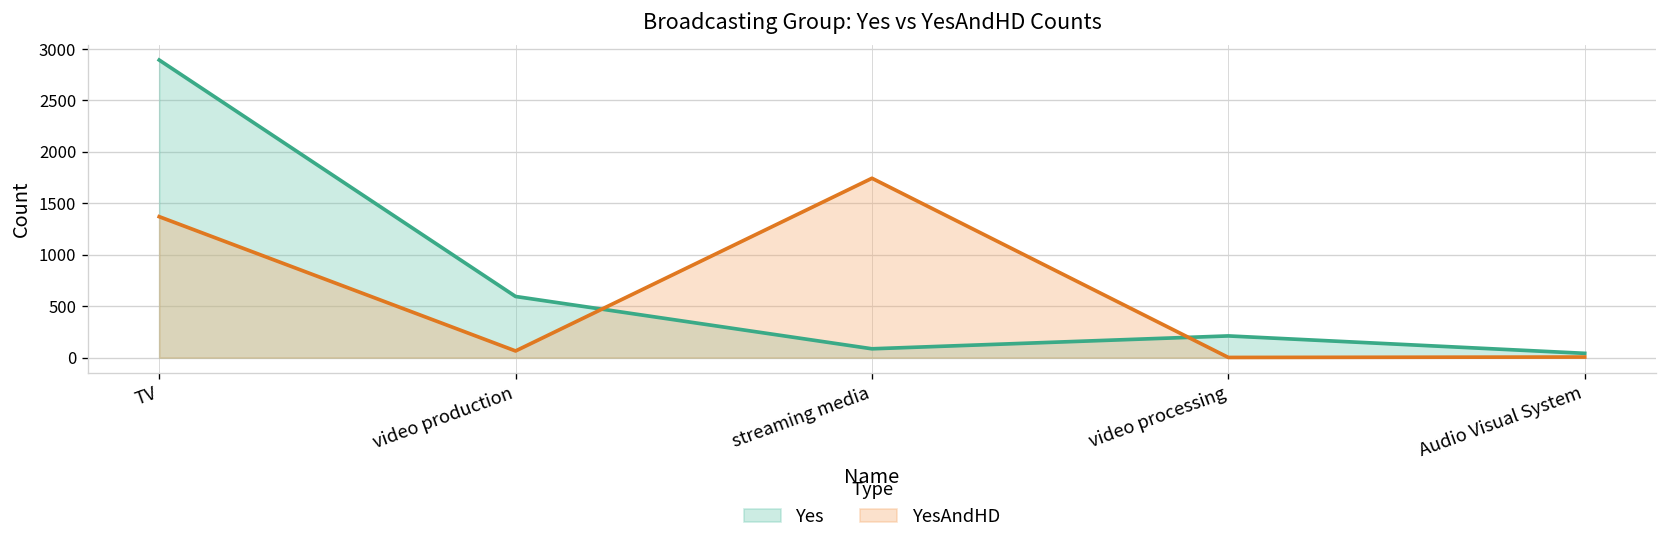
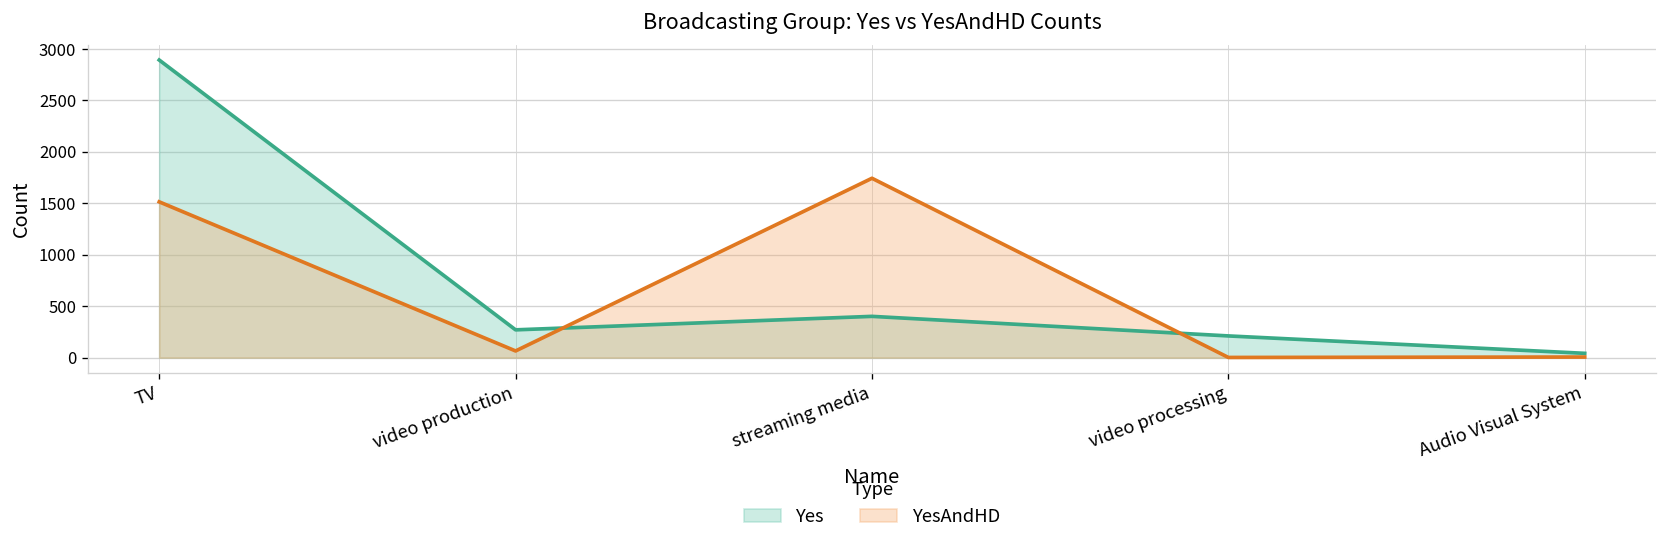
YesAndHD, TV: 1400 -> 1500
Yes, video production: 600 -> 300
Yes, streaming media: 100 -> 400
